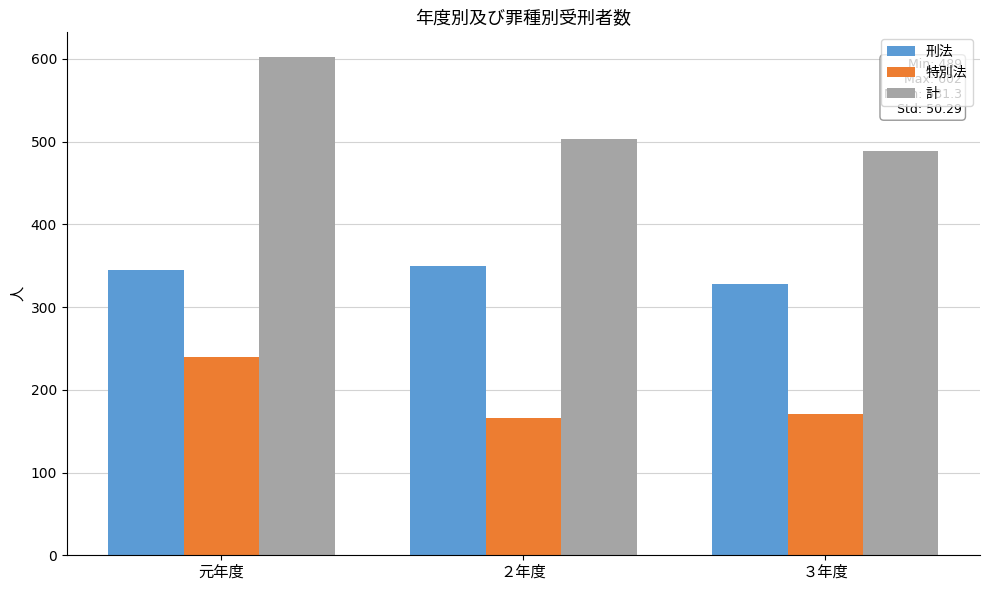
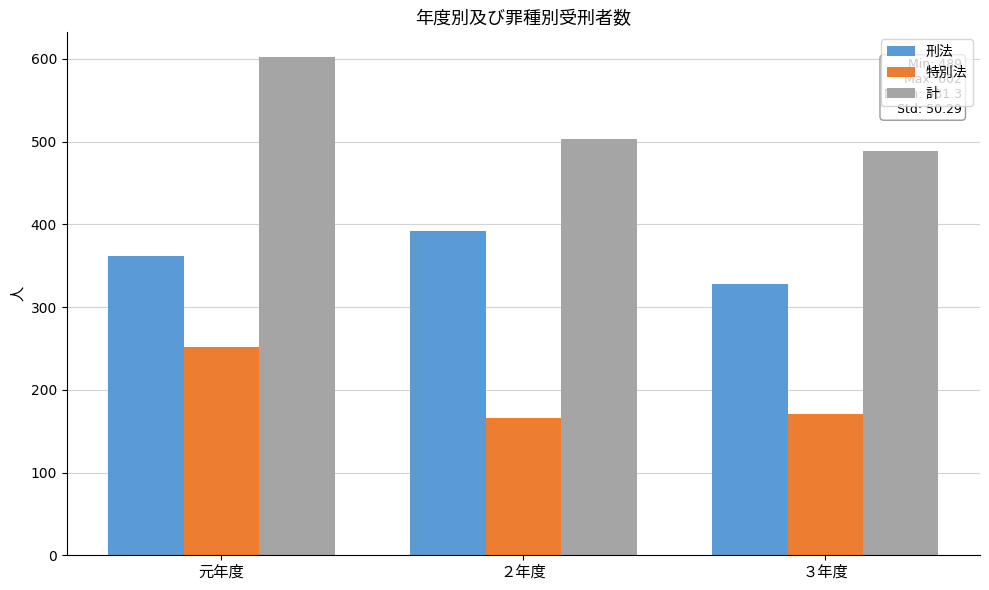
刑法, 元年度: 350 -> 360
特別法, 元年度: 240 -> 250
刑法, ２年度: 350 -> 390
